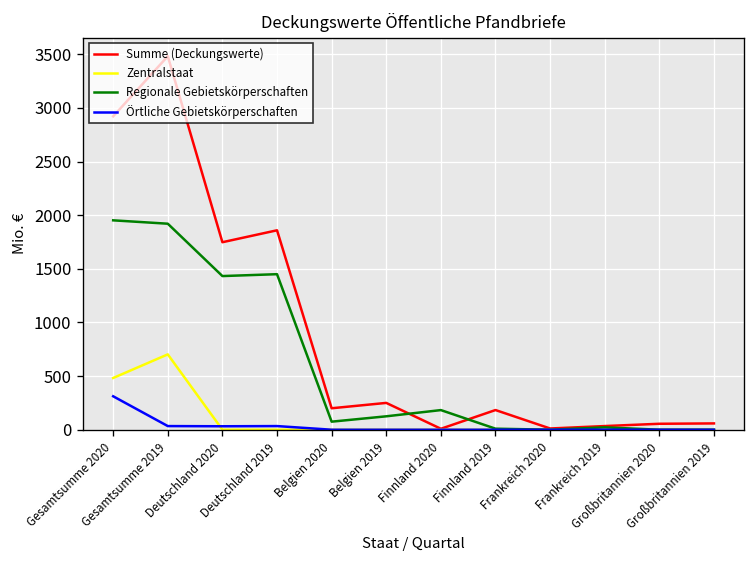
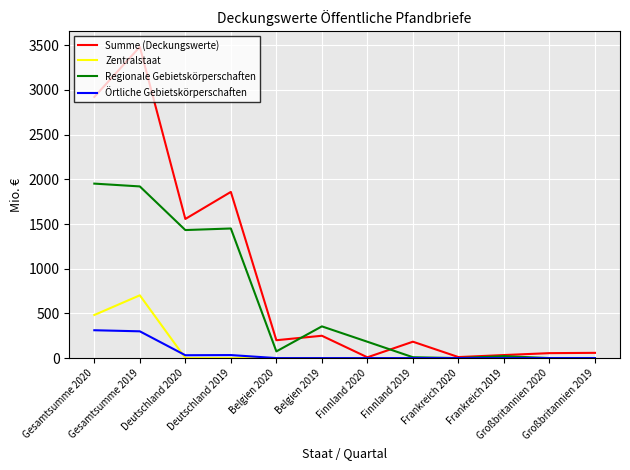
Örtliche Gebietskörperschaften, Gesamtsumme 2019: 0 -> 300
Summe (Deckungswerte), Deutschland 2020: 1700 -> 1600
Regionale Gebietskörperschaften, Belgien 2019: 100 -> 400
